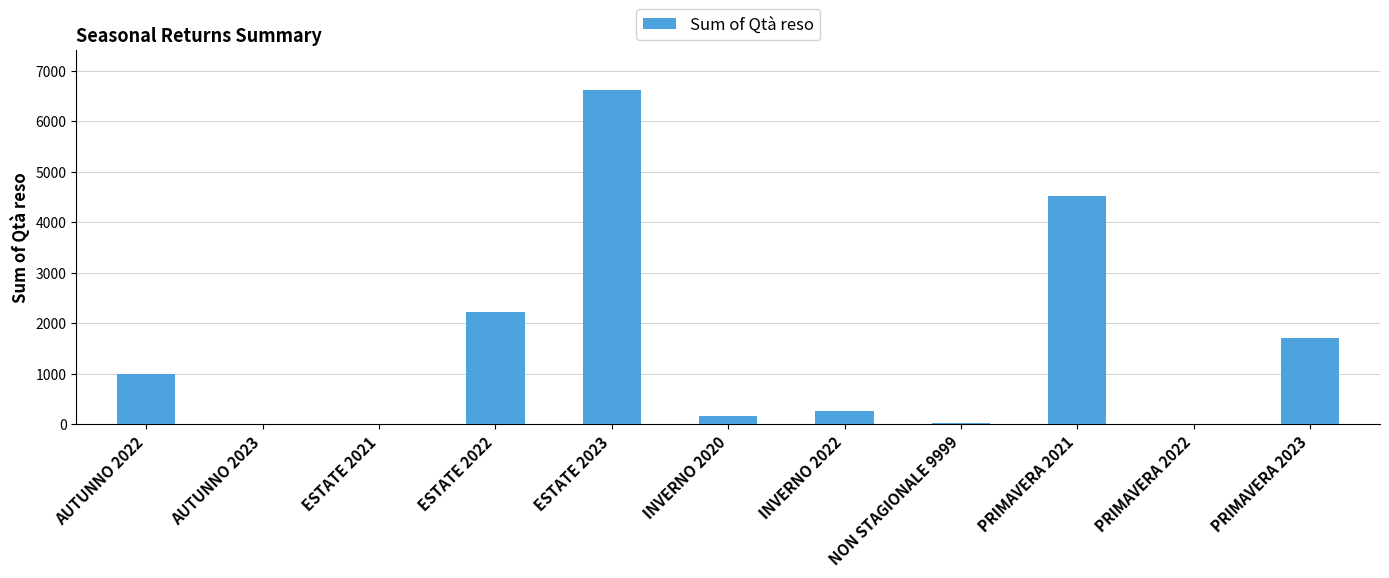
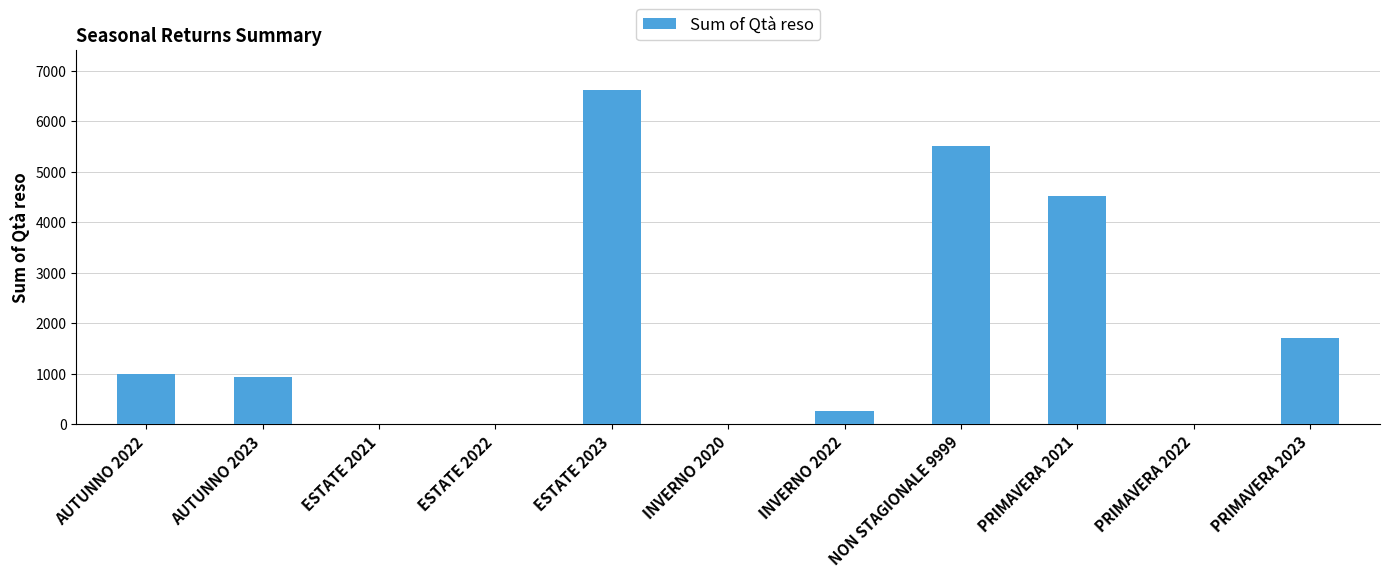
AUTUNNO 2023: 0 -> 900
ESTATE 2022: 2200 -> 0
INVERNO 2020: 200 -> 0
NON STAGIONALE 9999: 0 -> 5500
